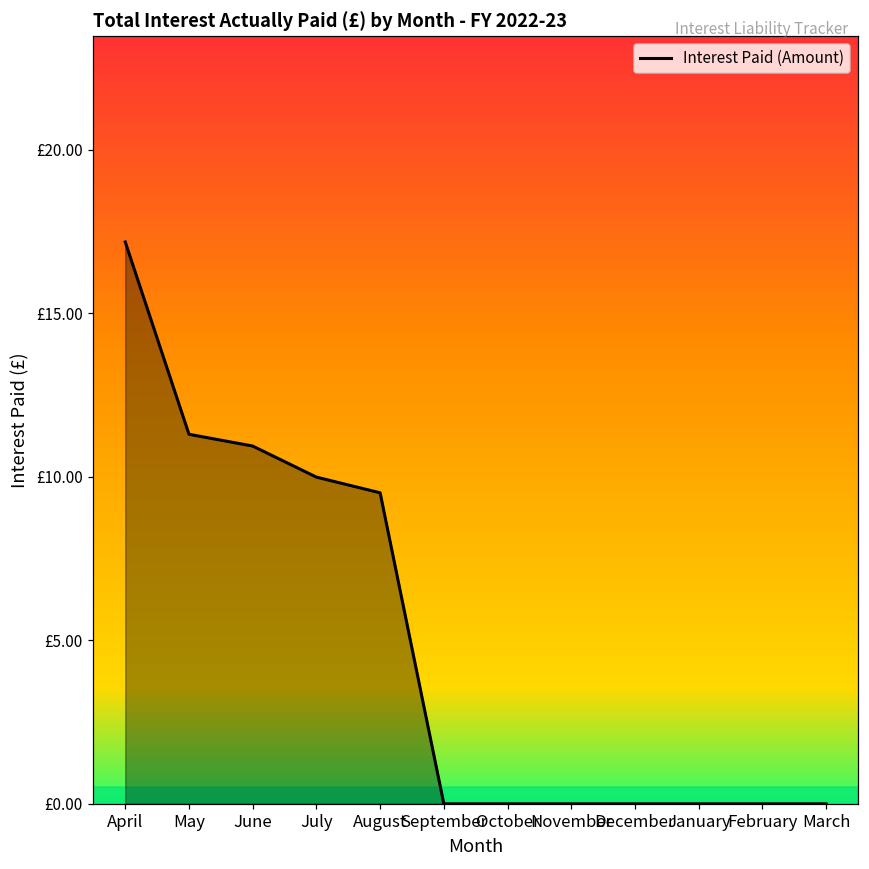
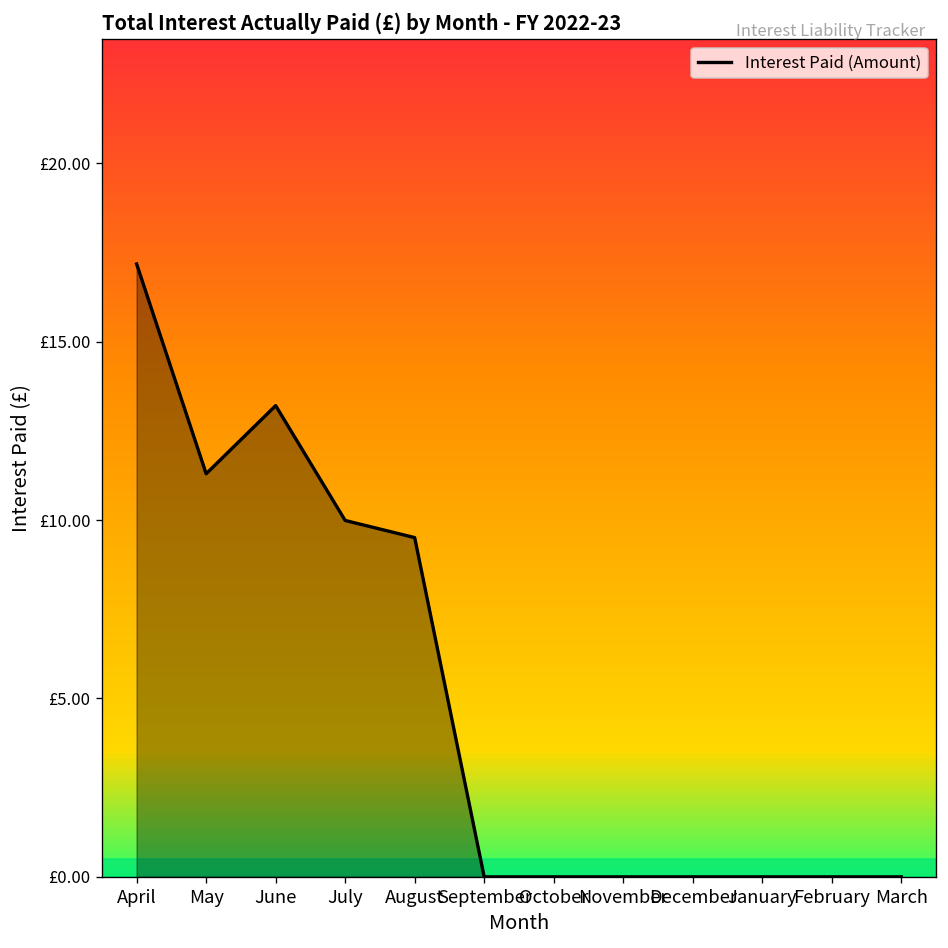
June: £10.9 -> £13.2
